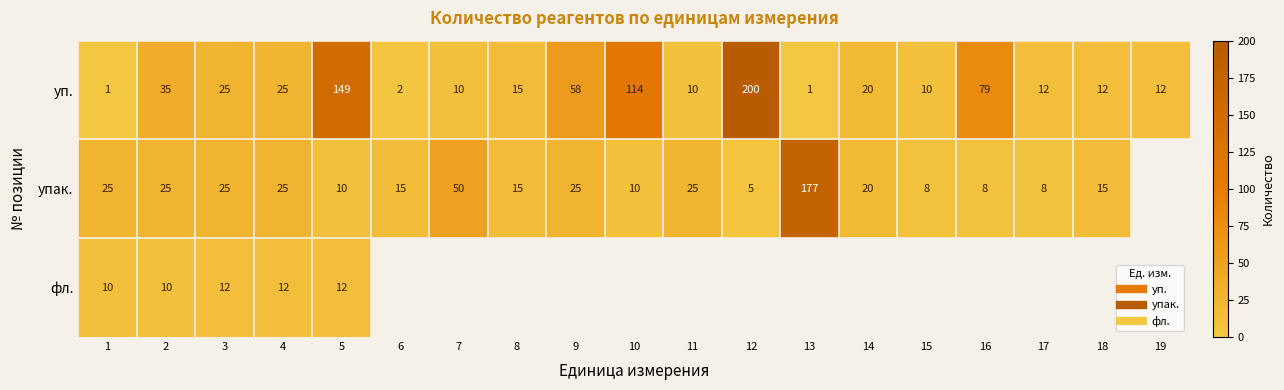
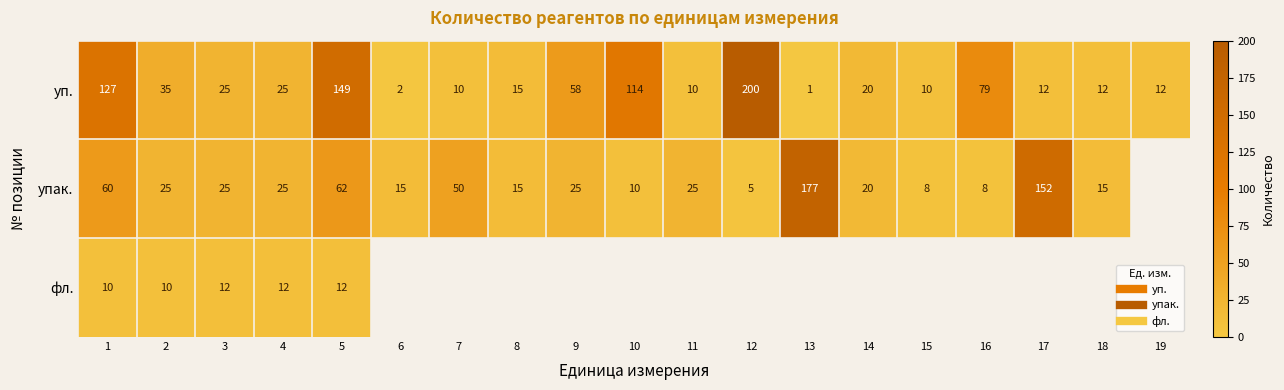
уп., 1: 1 -> 127
упак., 1: 25 -> 60
упак., 5: 10 -> 62
упак., 17: 8 -> 152
